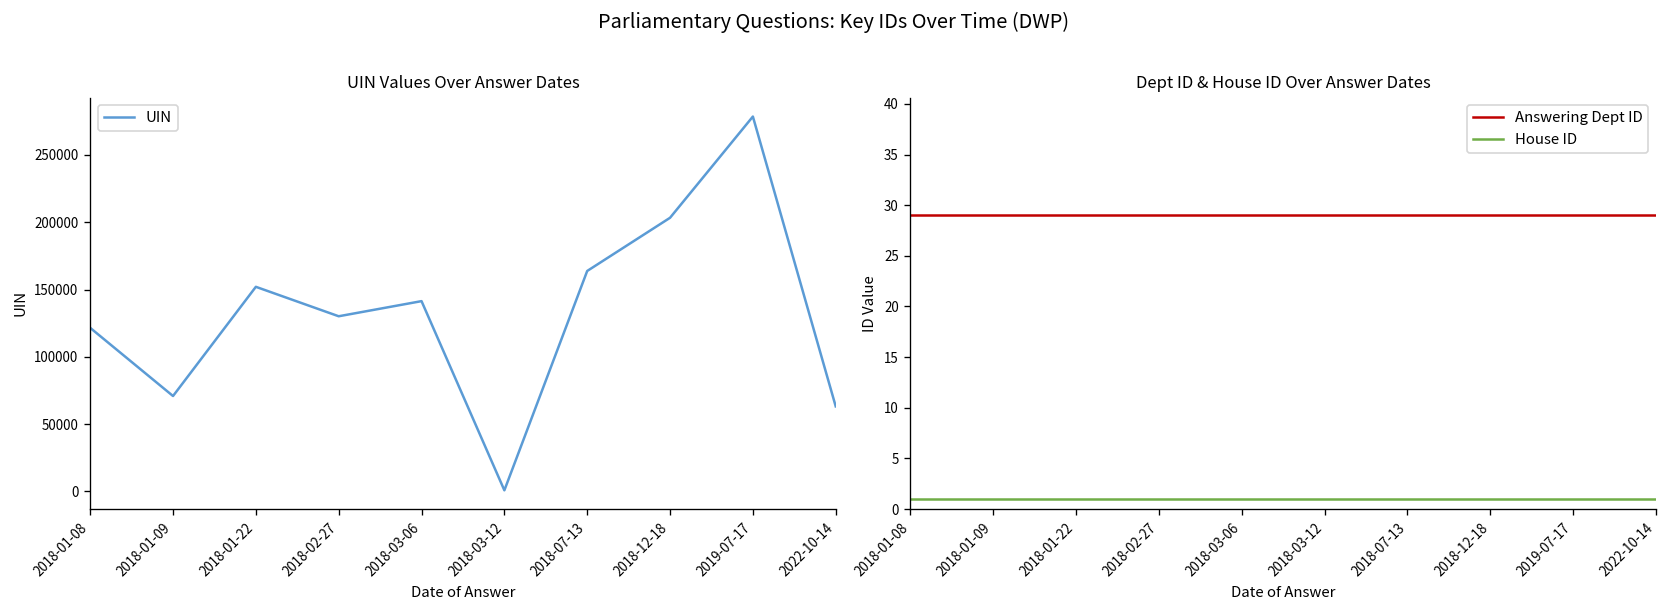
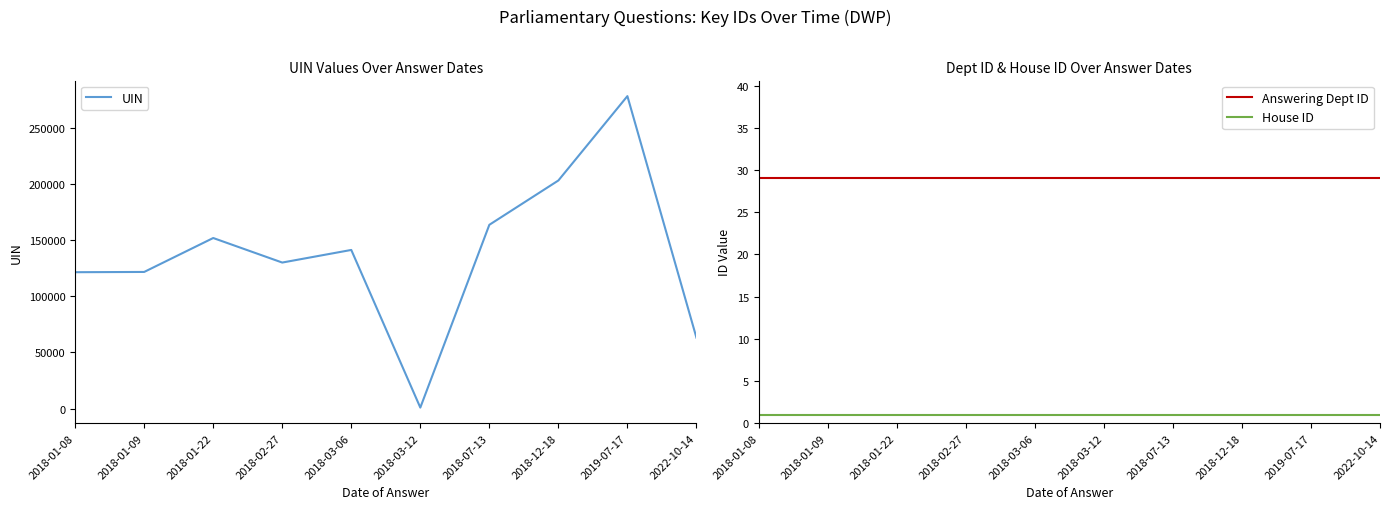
UIN Values Over Answer Dates, 2018-01-09: 71000 -> 122000
